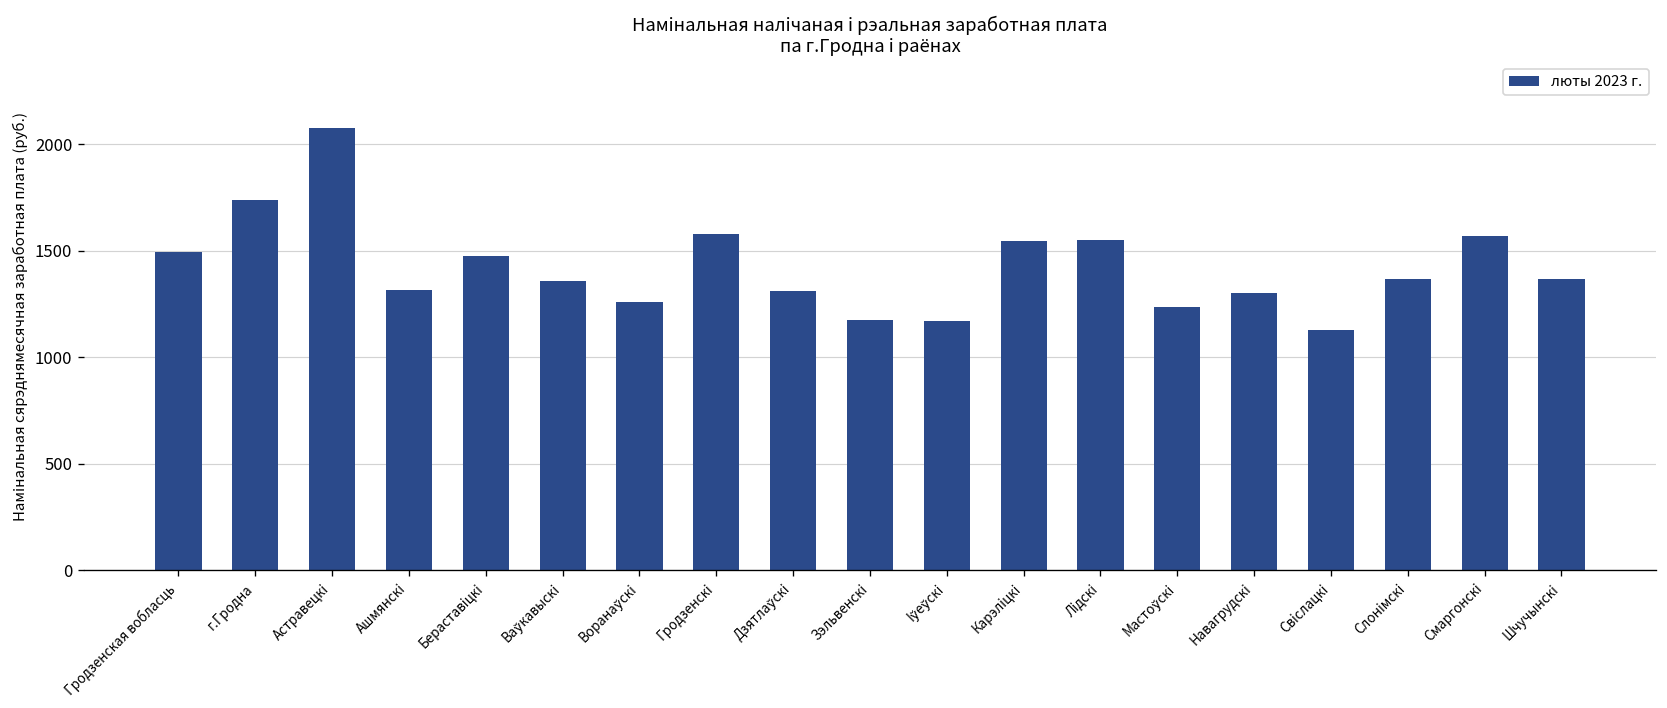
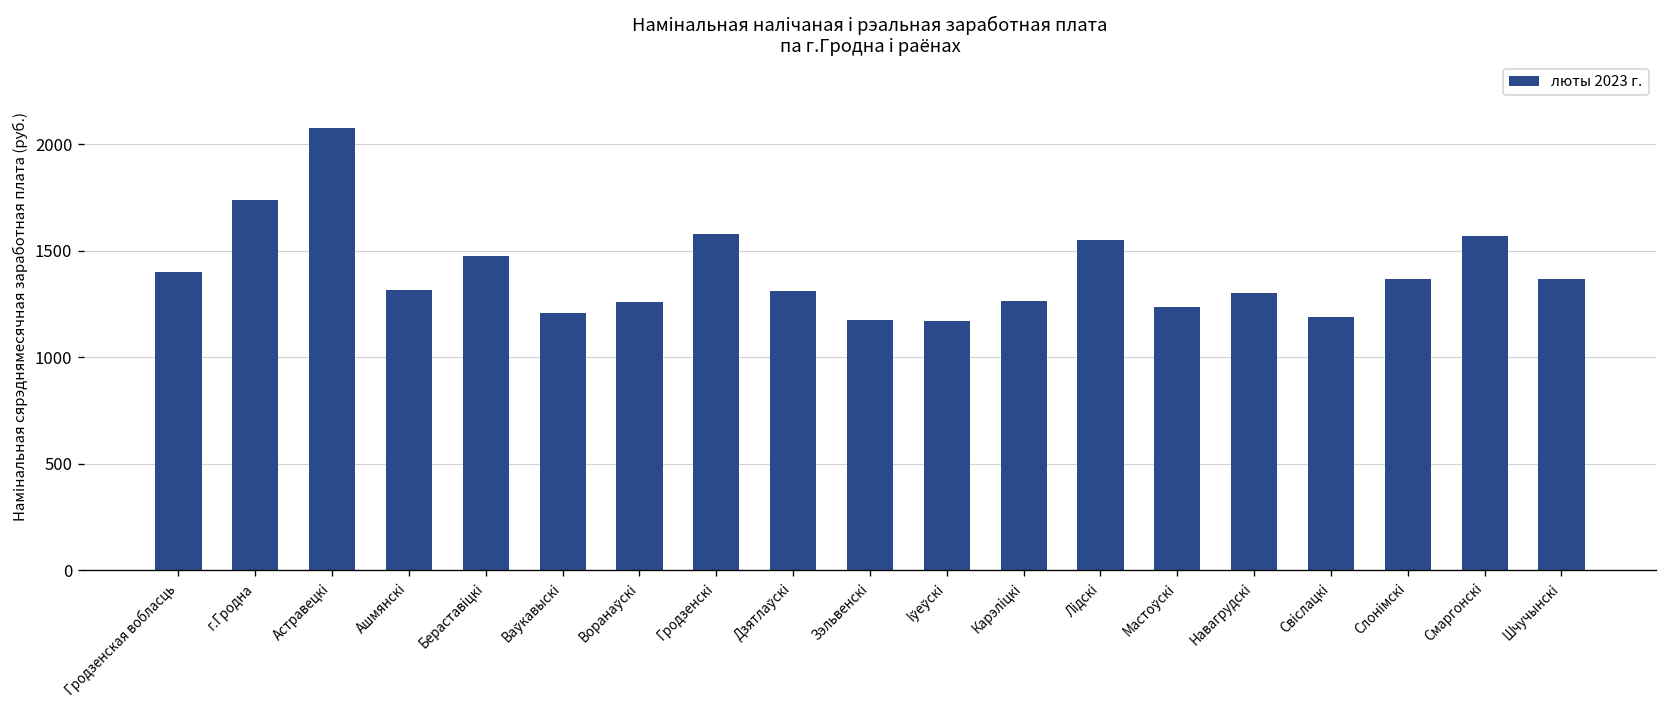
Гродзенская вобласць: 1490 -> 1400
Ваўкавыскi: 1360 -> 1210
Карэлiцкi: 1550 -> 1260
Свiслацкi: 1130 -> 1190
